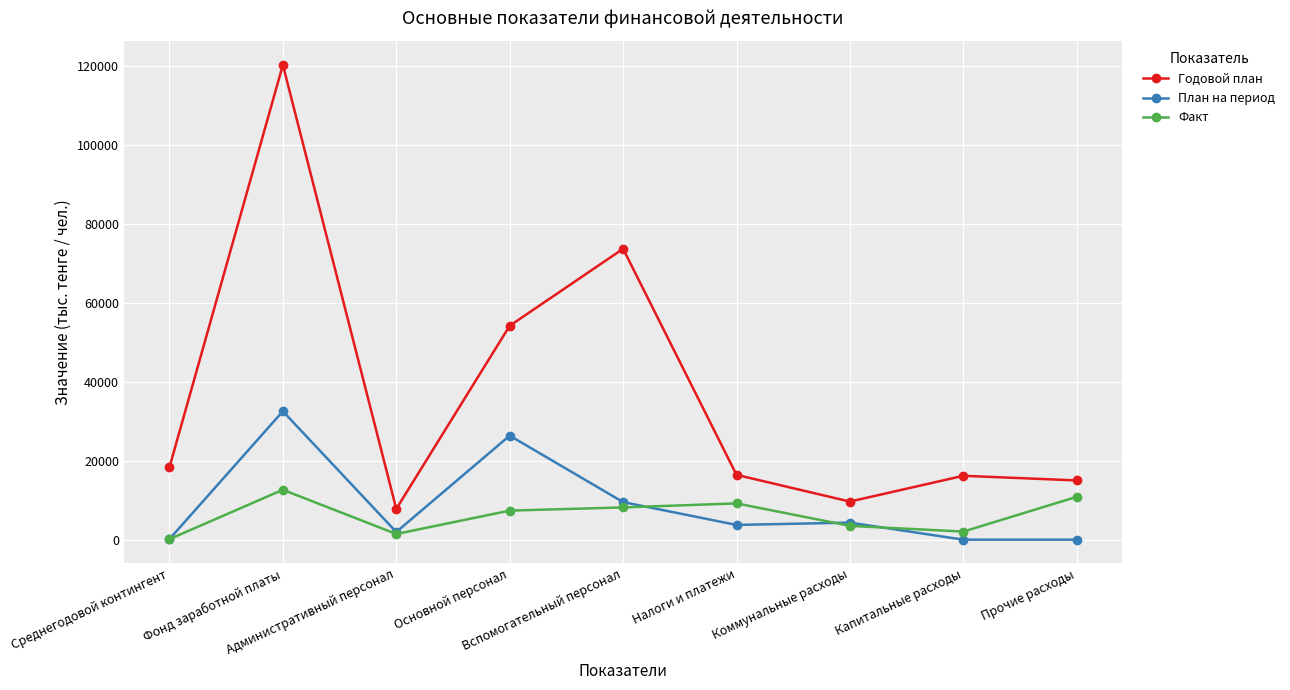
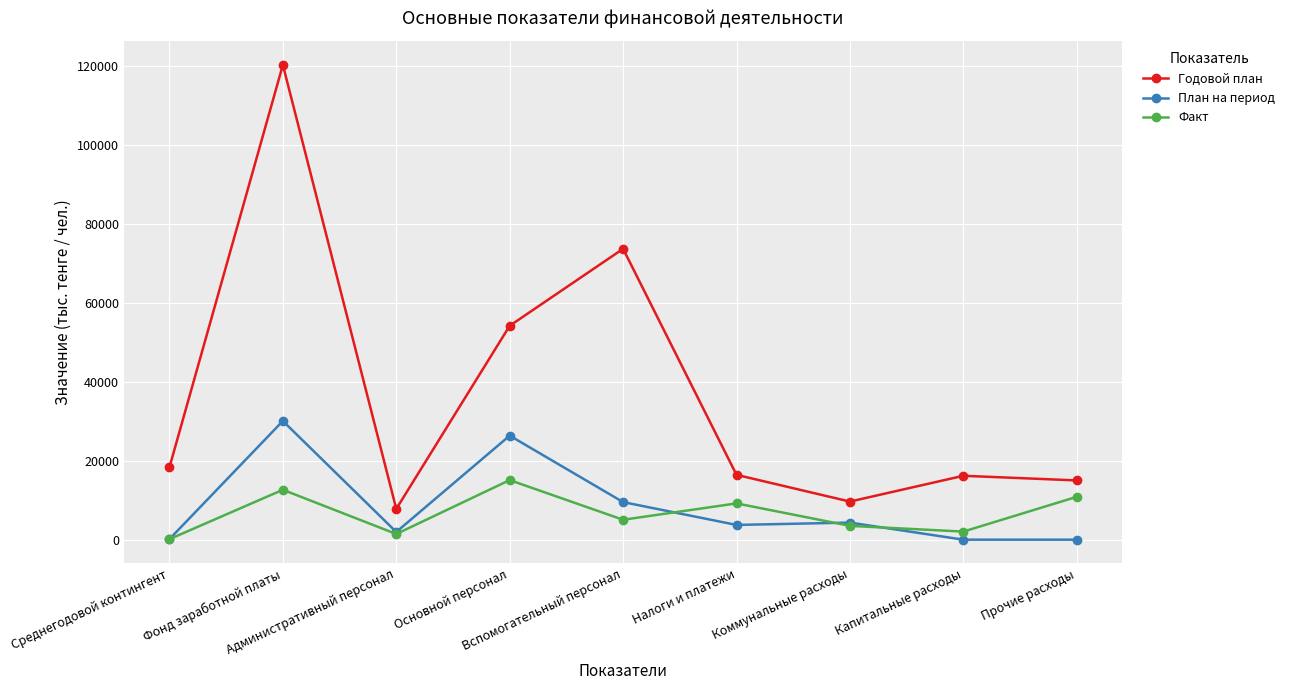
План на период, Фонд заработной платы: 33000 -> 30000
Факт, Основной персонал: 7000 -> 15000
Факт, Вспомогательный персонал: 8000 -> 5000
